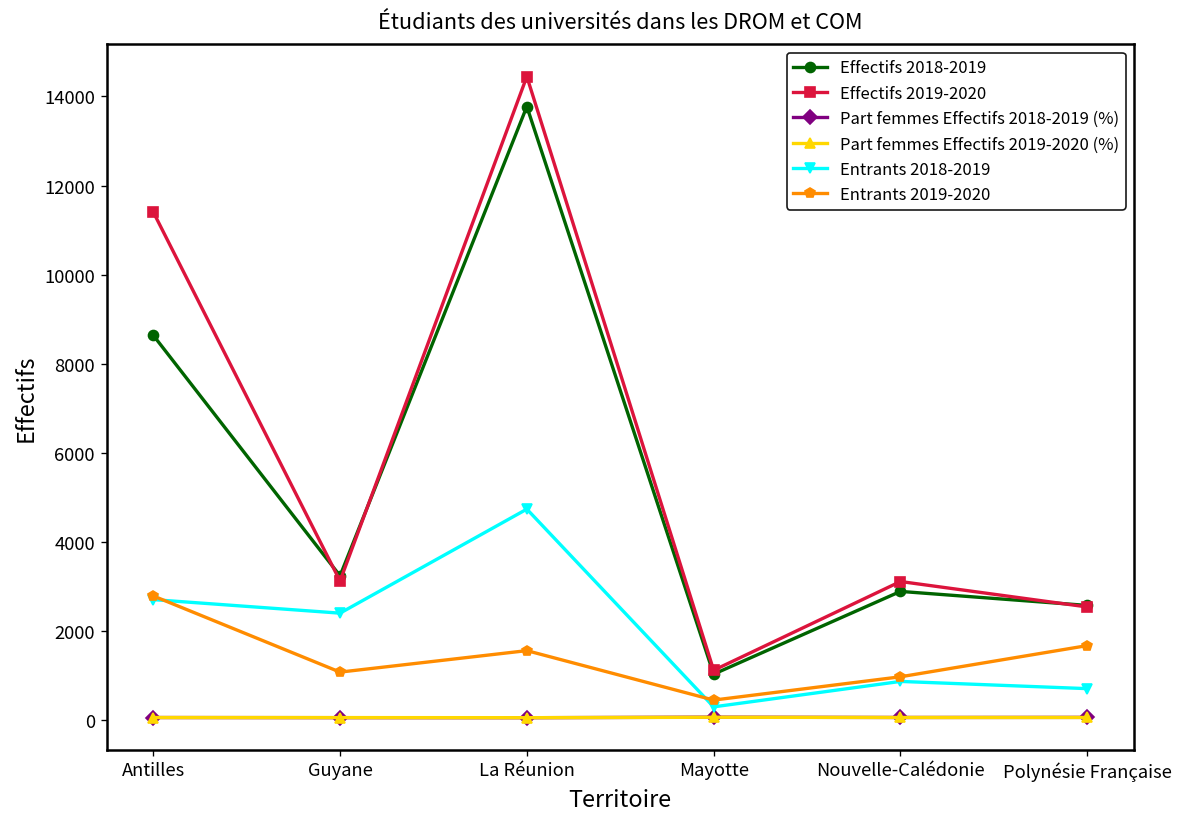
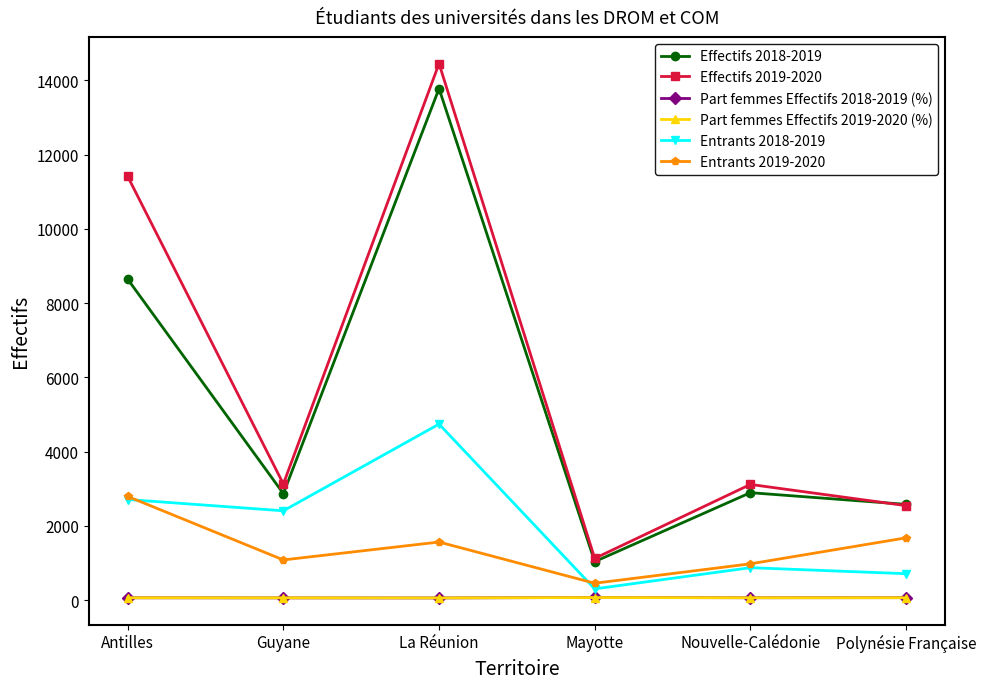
Effectifs 2018-2019, Guyane: 3200 -> 2900
